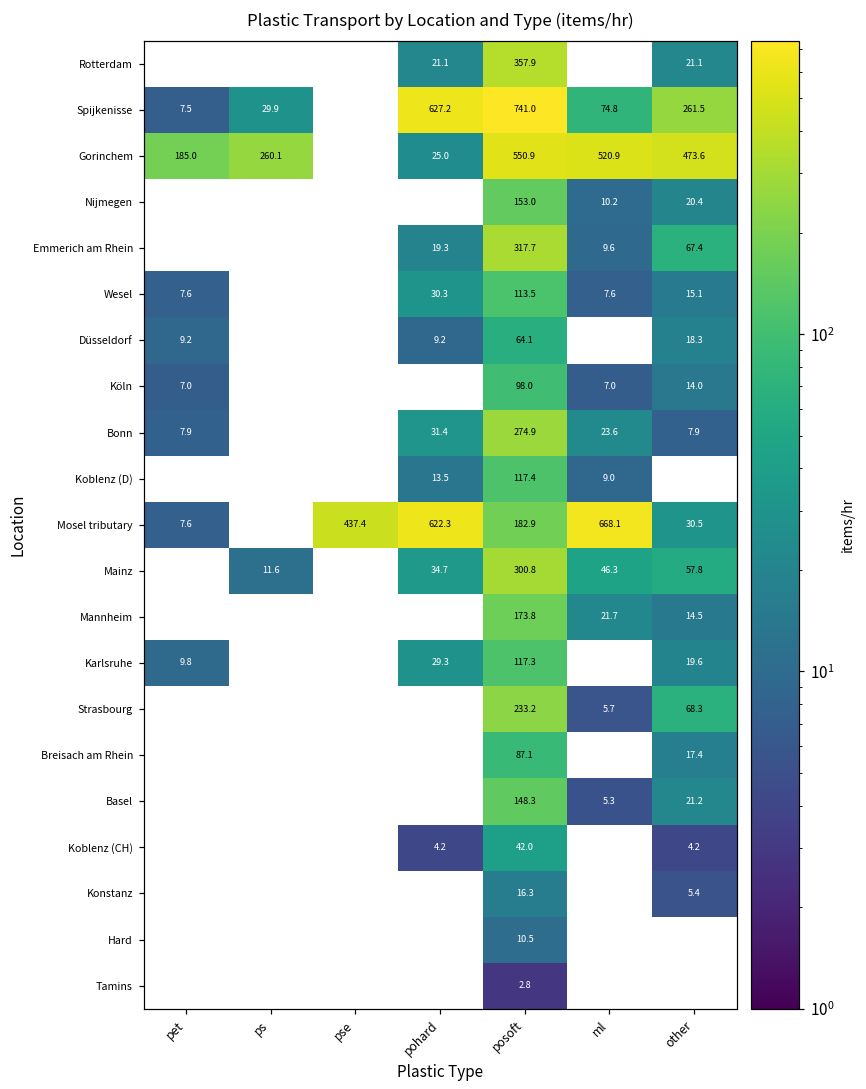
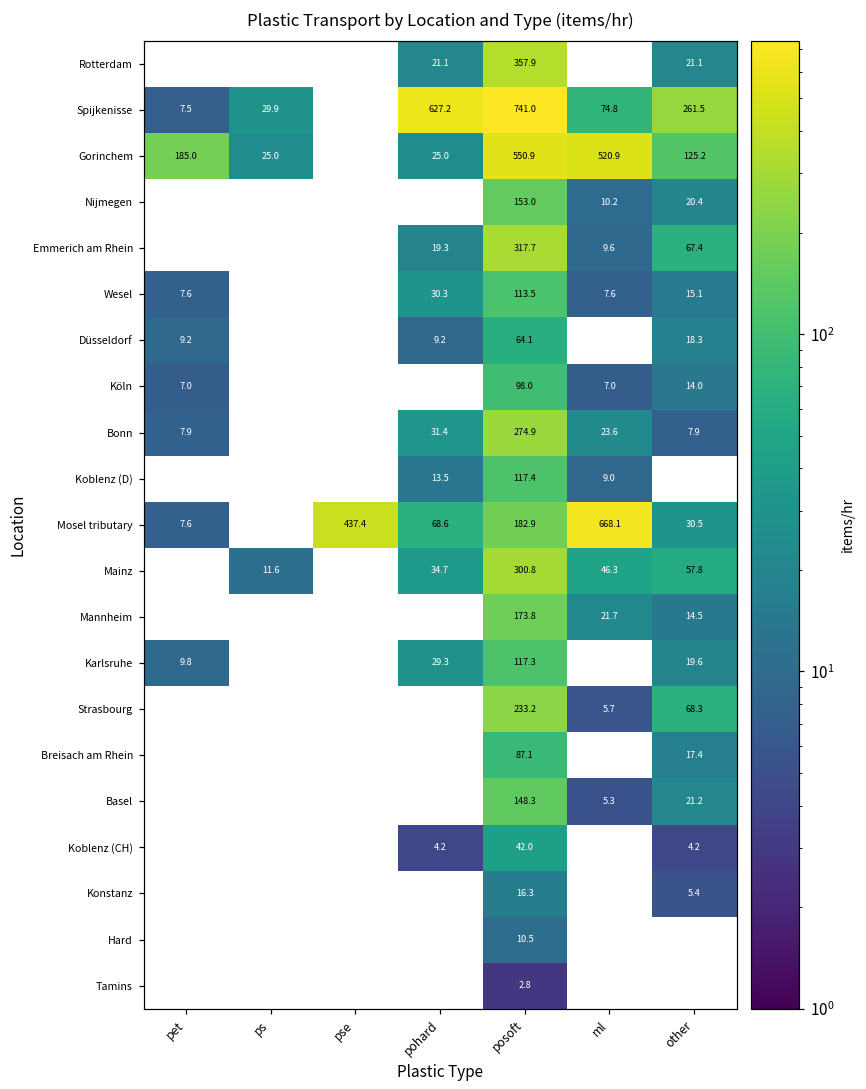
Gorinchem, ps: 260.1 -> 25.0
Gorinchem, other: 473.6 -> 125.2
Mosel tributary, pohard: 622.3 -> 68.6
